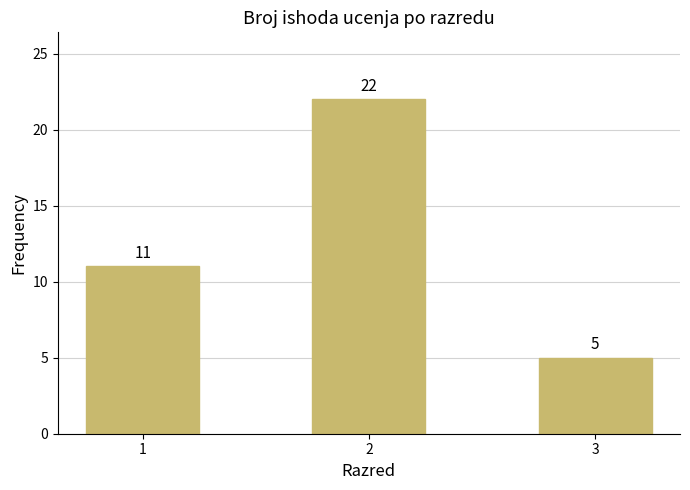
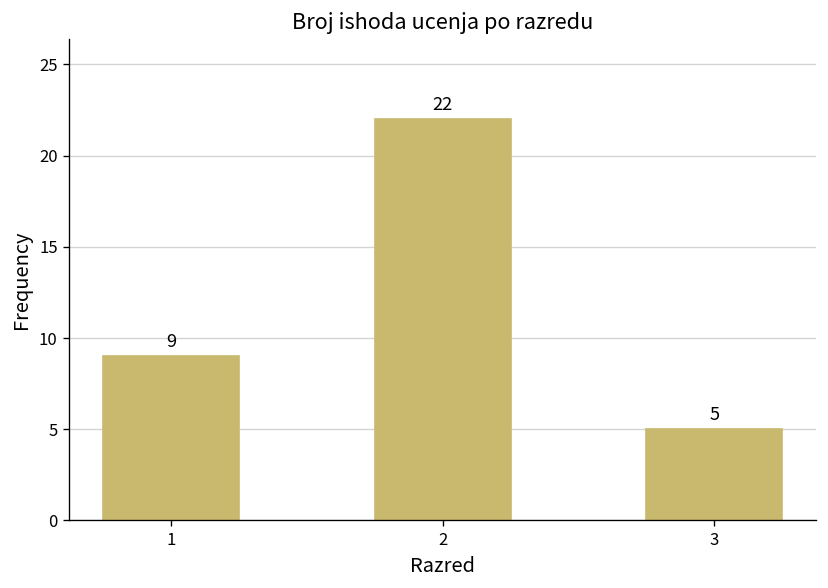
1: 11 -> 9
